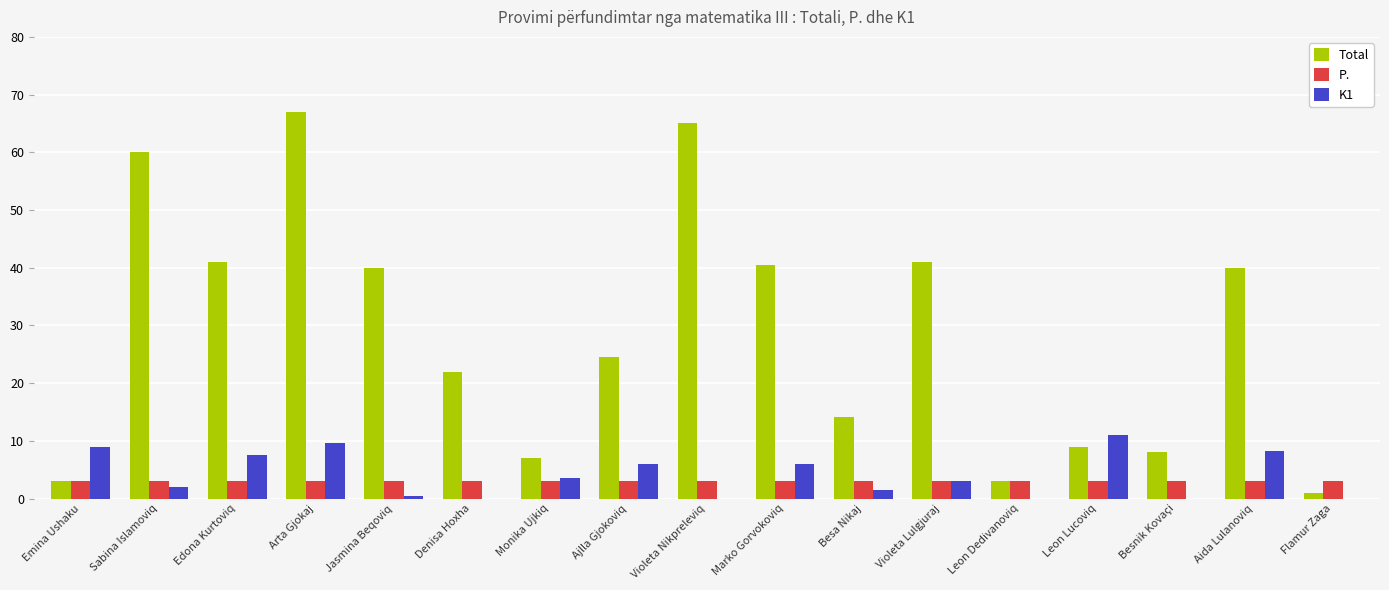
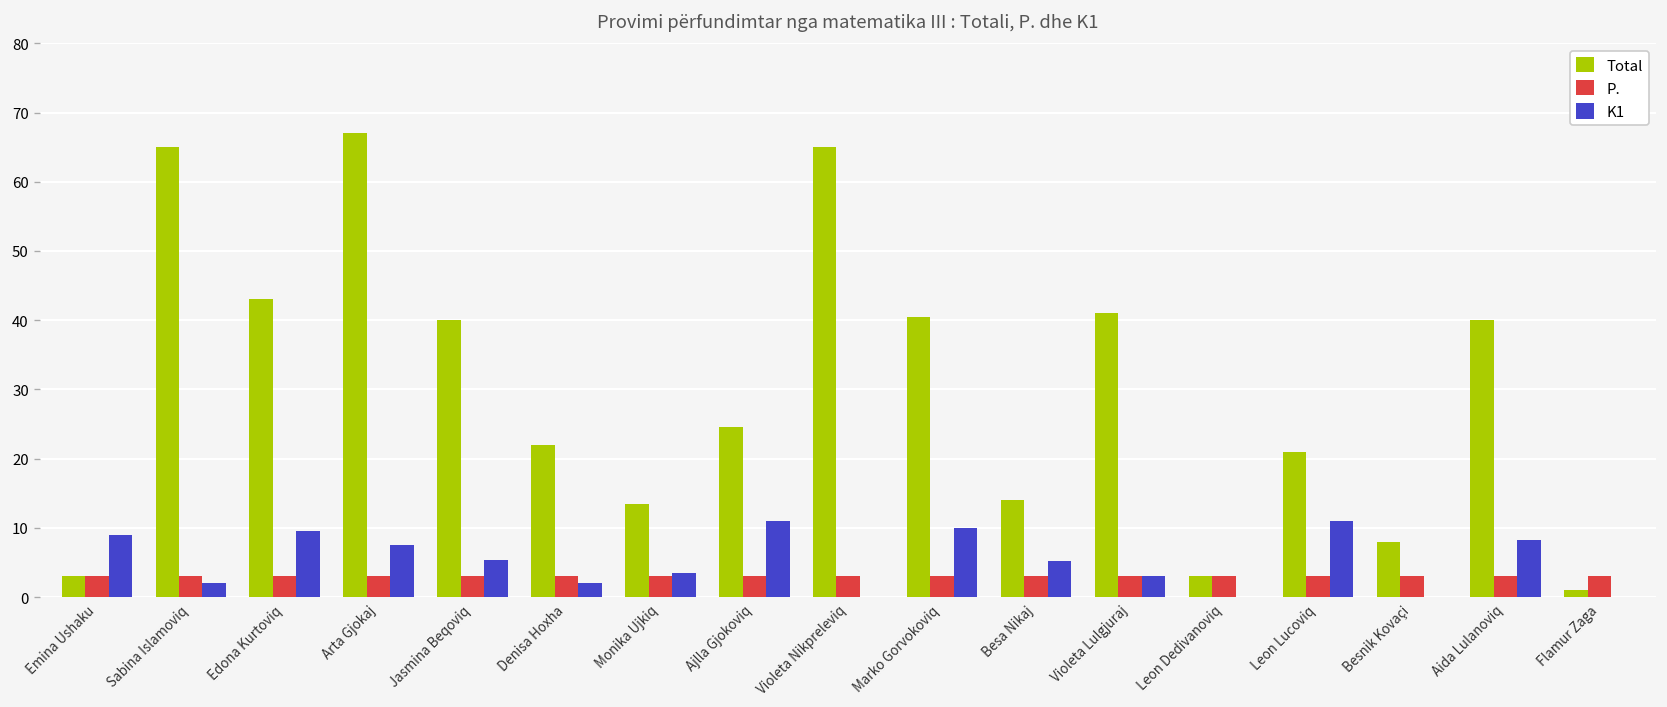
Total, Sabina Islamoviq: 60 -> 65
Total, Edona Kurtoviq: 41 -> 43
K1, Edona Kurtoviq: 8 -> 10
K1, Arta Gjokaj: 10 -> 8
K1, Jasmina Beqoviq: 1 -> 5
K1, Denisa Hoxha: 0 -> 2
Total, Monika Ujkiq: 7 -> 14
K1, Ajlla Gjokoviq: 6 -> 11
K1, Marko Gorvokoviq: 6 -> 10
K1, Besa Nikaj: 2 -> 5
Total, Leon Lucoviq: 9 -> 21
